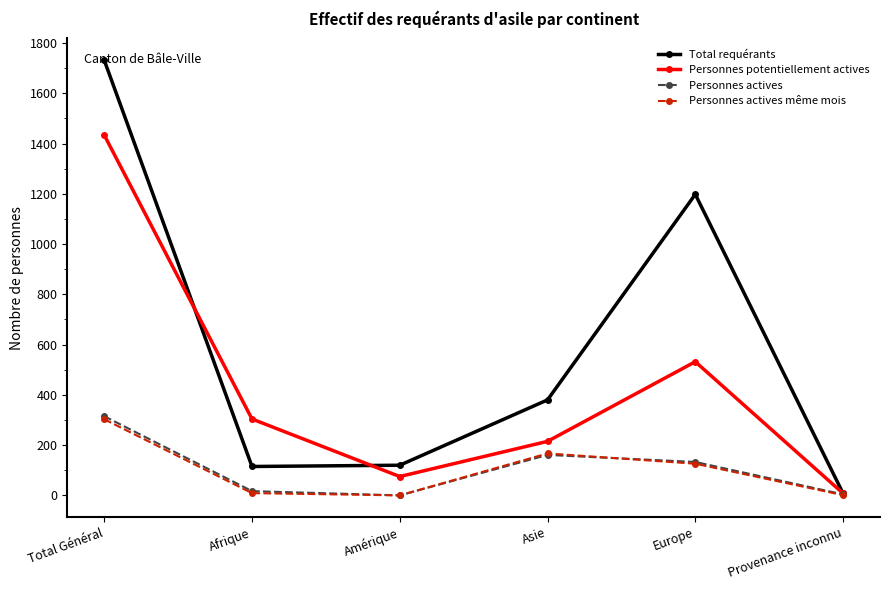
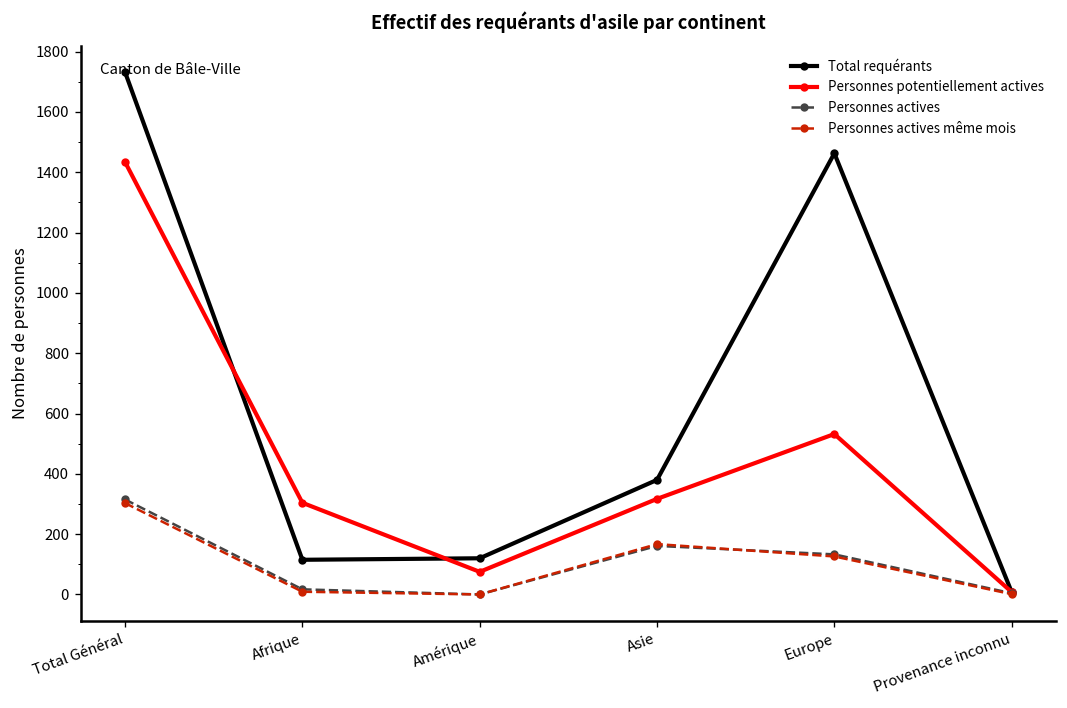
Personnes potentiellement actives, Asie: 220 -> 320
Total requérants, Europe: 1200 -> 1460
